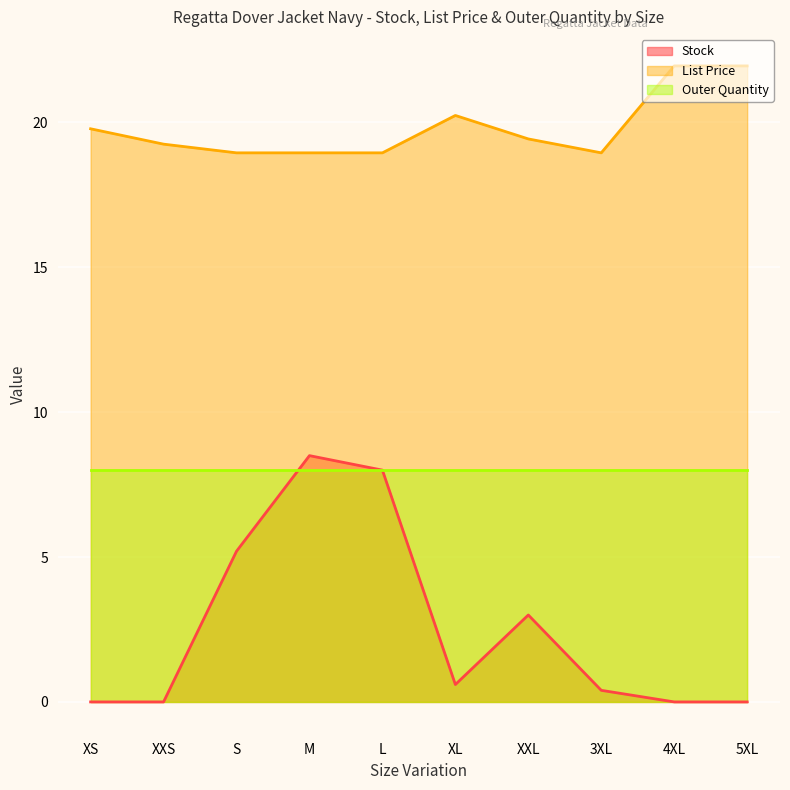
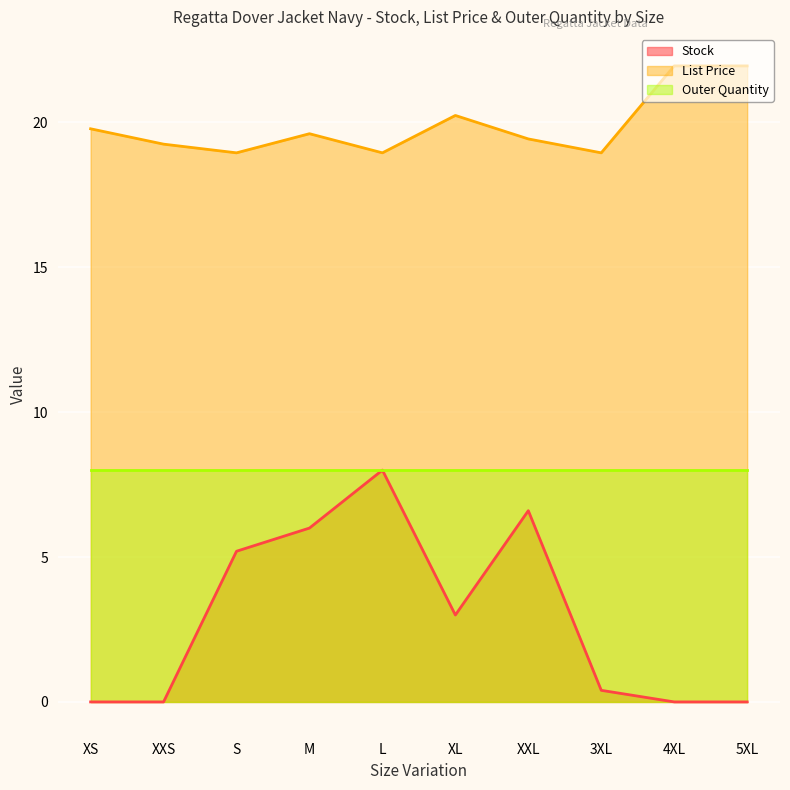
Stock, M: 8.5 -> 6.0
List Price, M: 19.0 -> 19.6
Stock, XL: 0.6 -> 3.0
Stock, XXL: 3.0 -> 6.6
